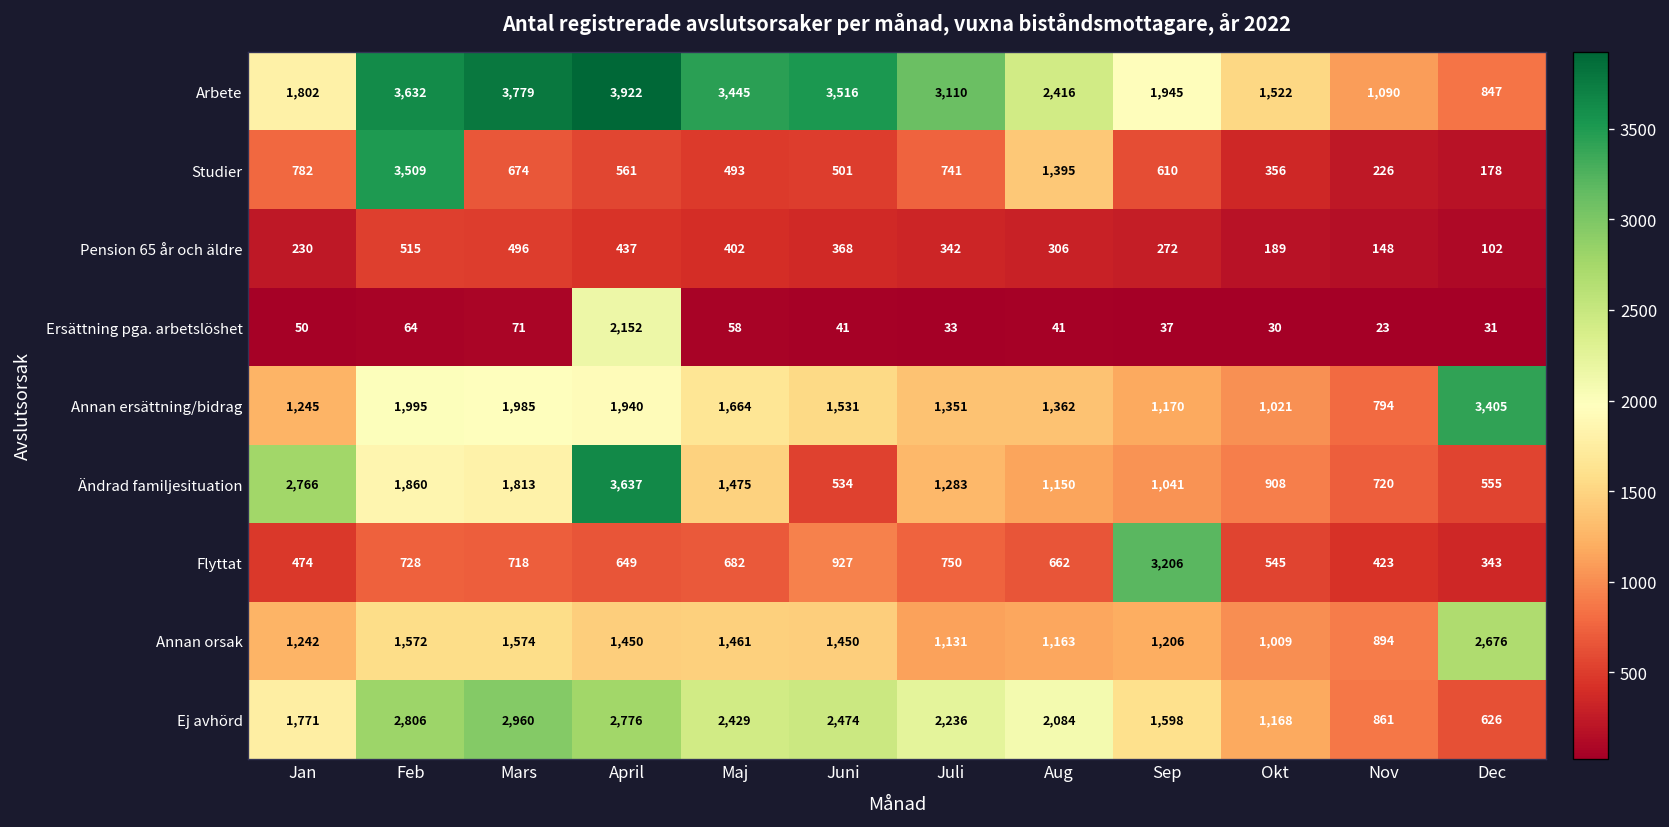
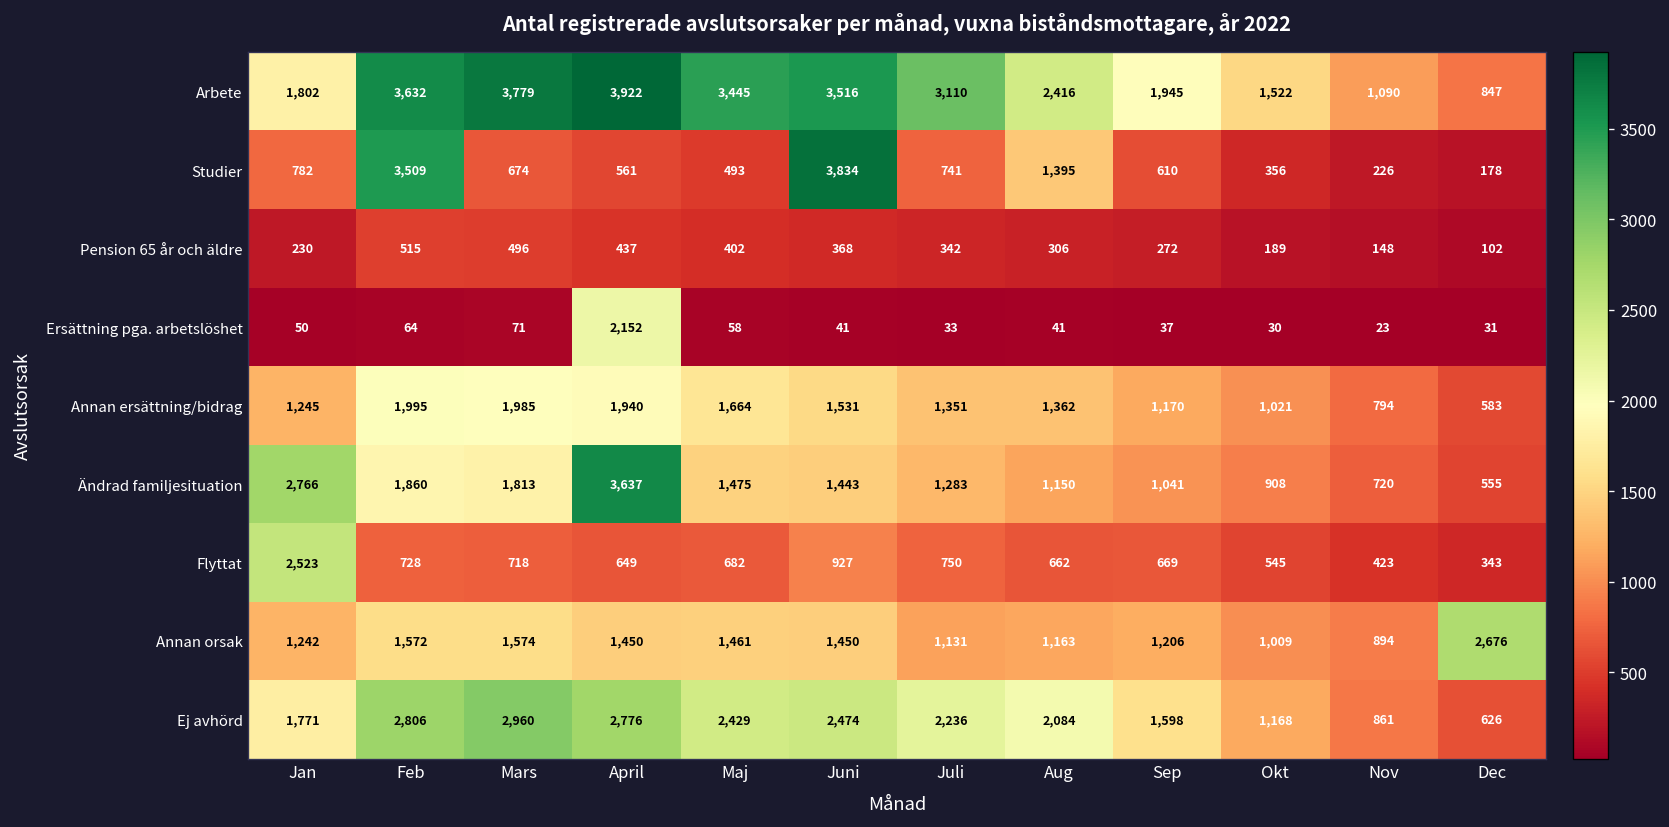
Studier, Juni: 501 -> 3,834
Annan ersättning/bidrag, Dec: 3,405 -> 583
Ändrad familjesituation, Juni: 534 -> 1,443
Flyttat, Jan: 474 -> 2,523
Flyttat, Sep: 3,206 -> 669
